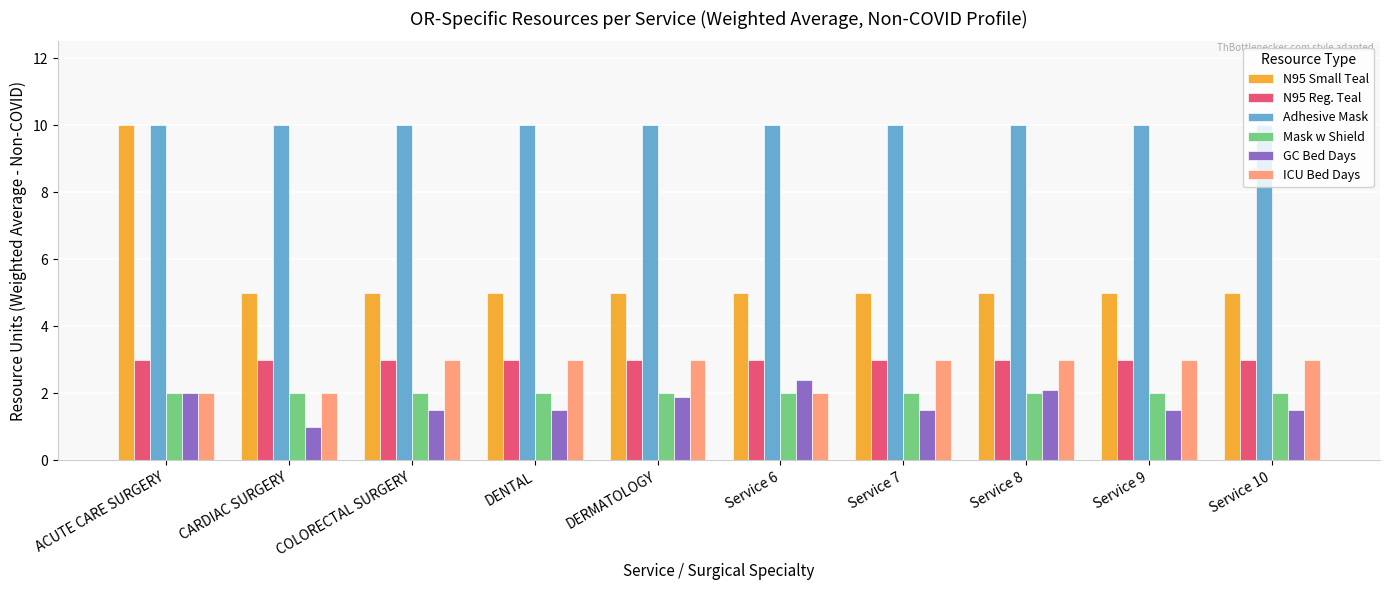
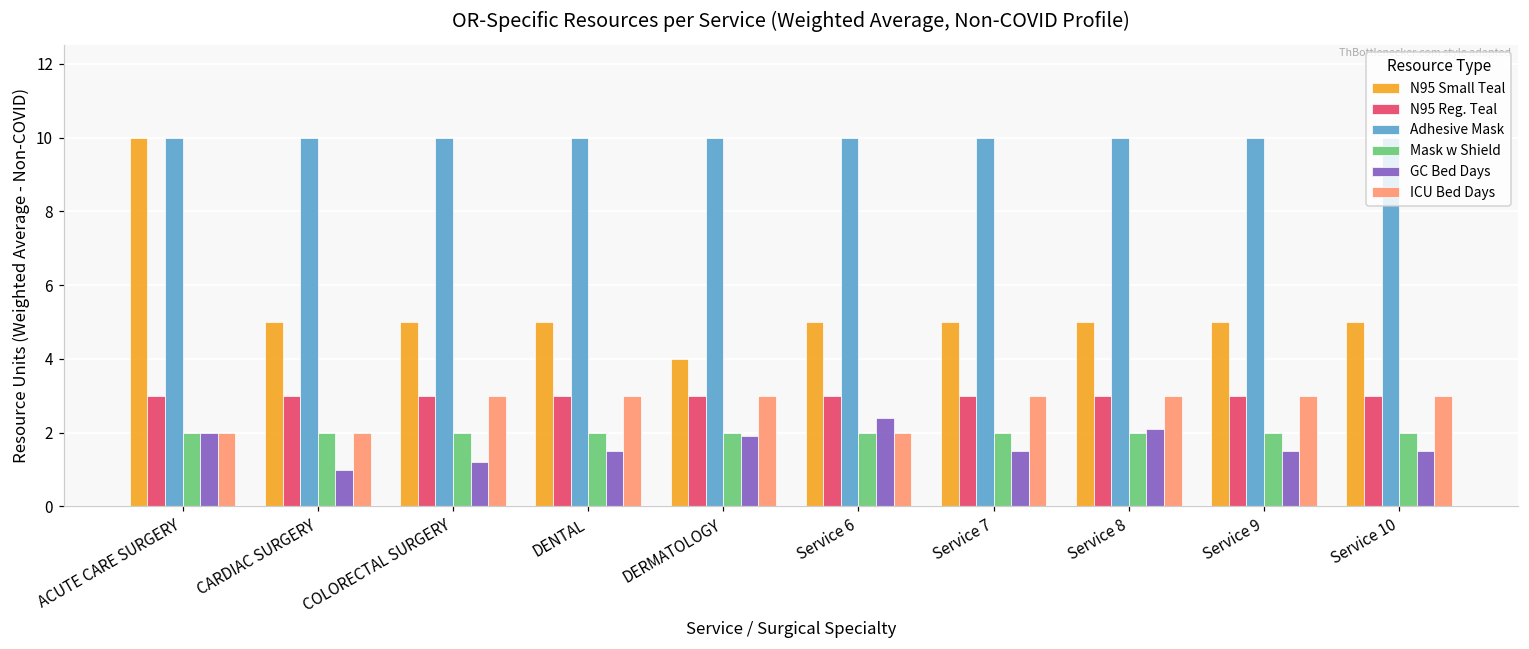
GC Bed Days, COLORECTAL SURGERY: 1.5 -> 1.2
N95 Small Teal, DERMATOLOGY: 5 -> 4
